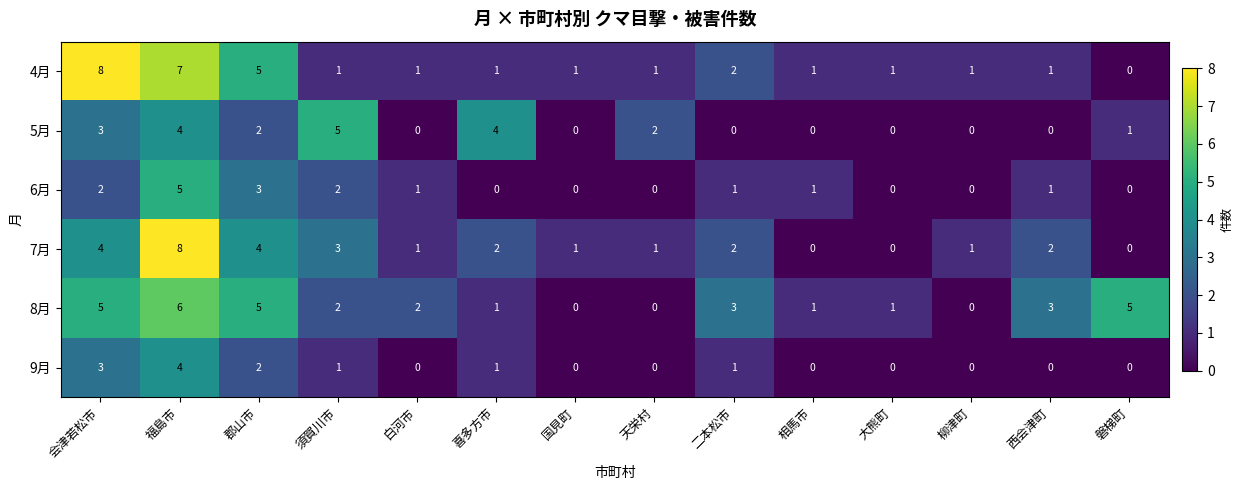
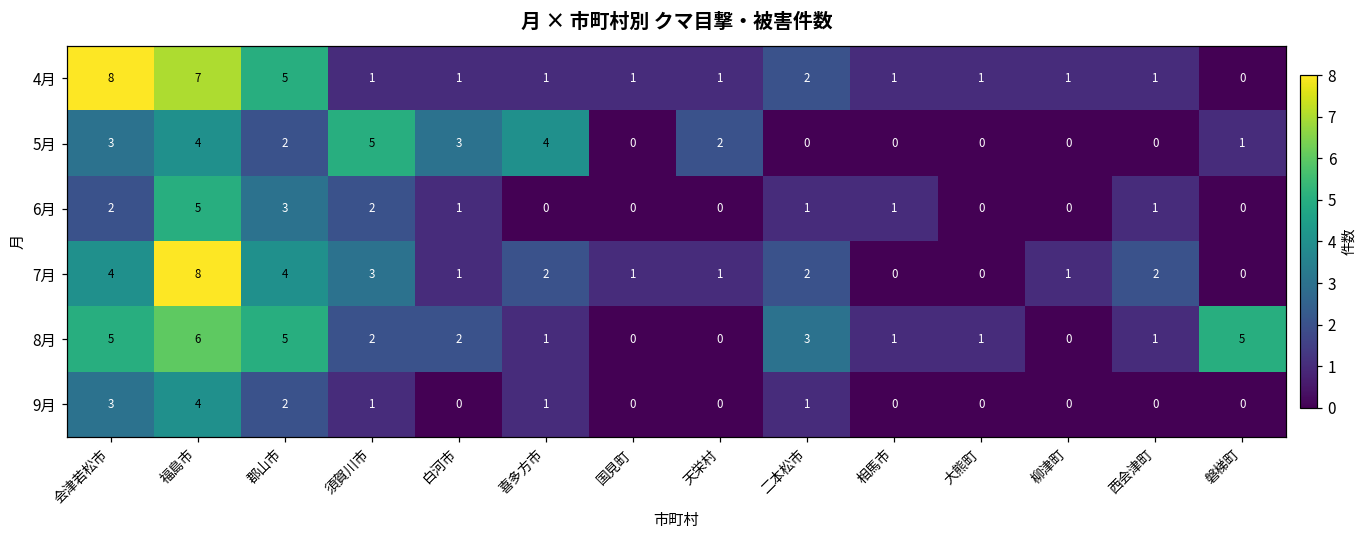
5月, 白河市: 0 -> 3
8月, 西会津町: 3 -> 1
